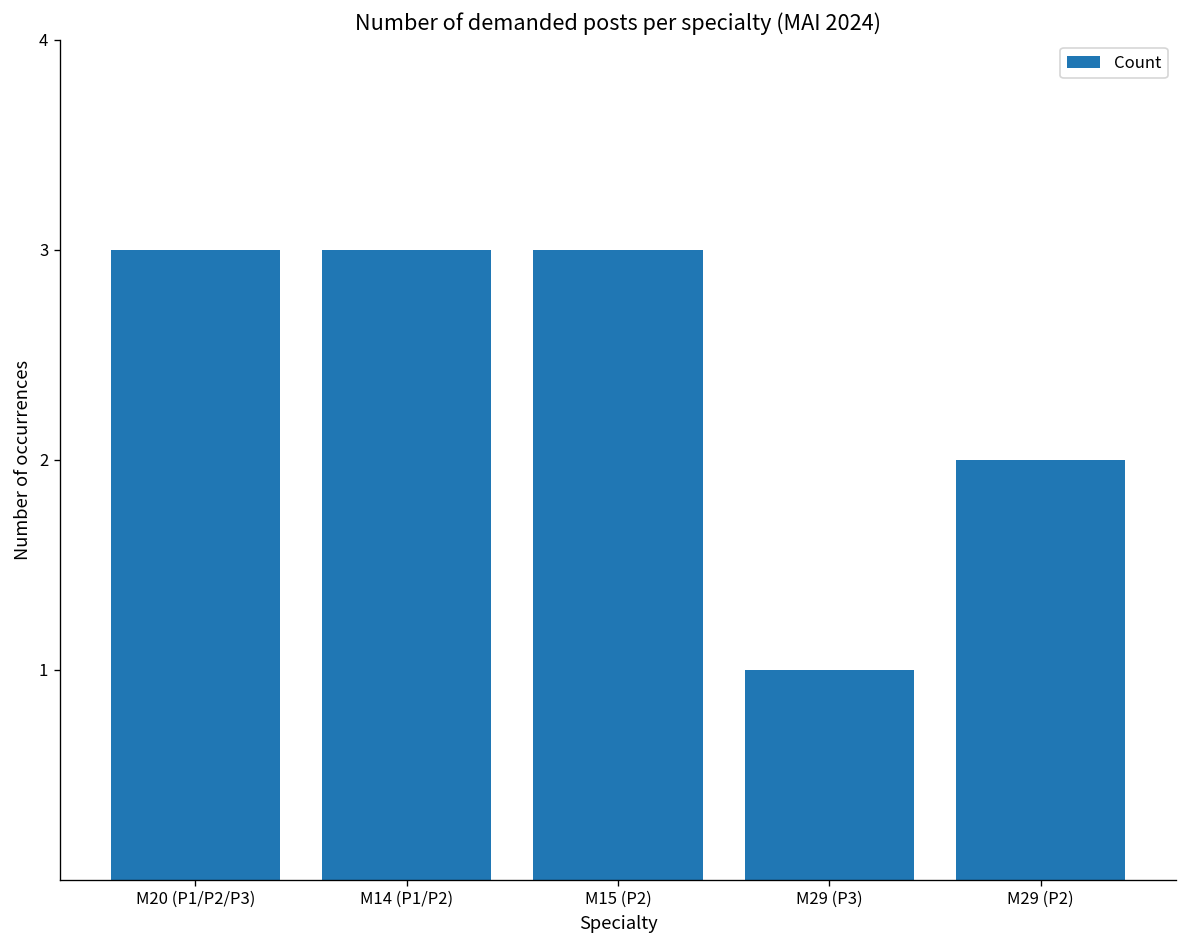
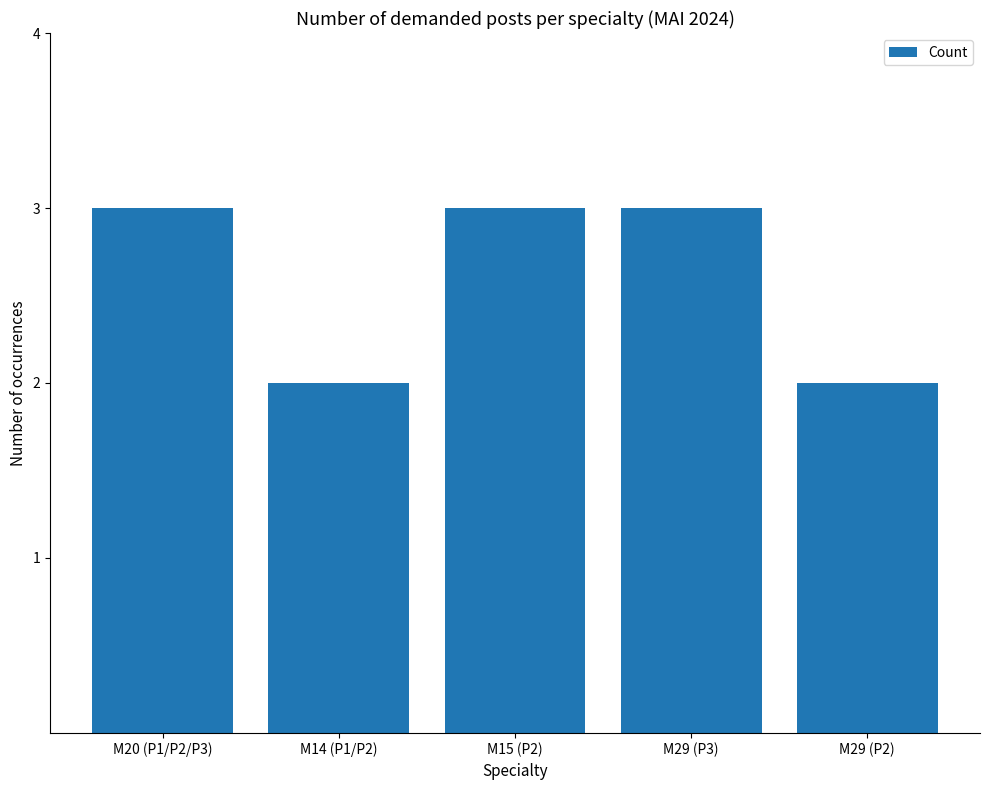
M14 (P1/P2): 3 -> 2
M29 (P3): 1 -> 3
